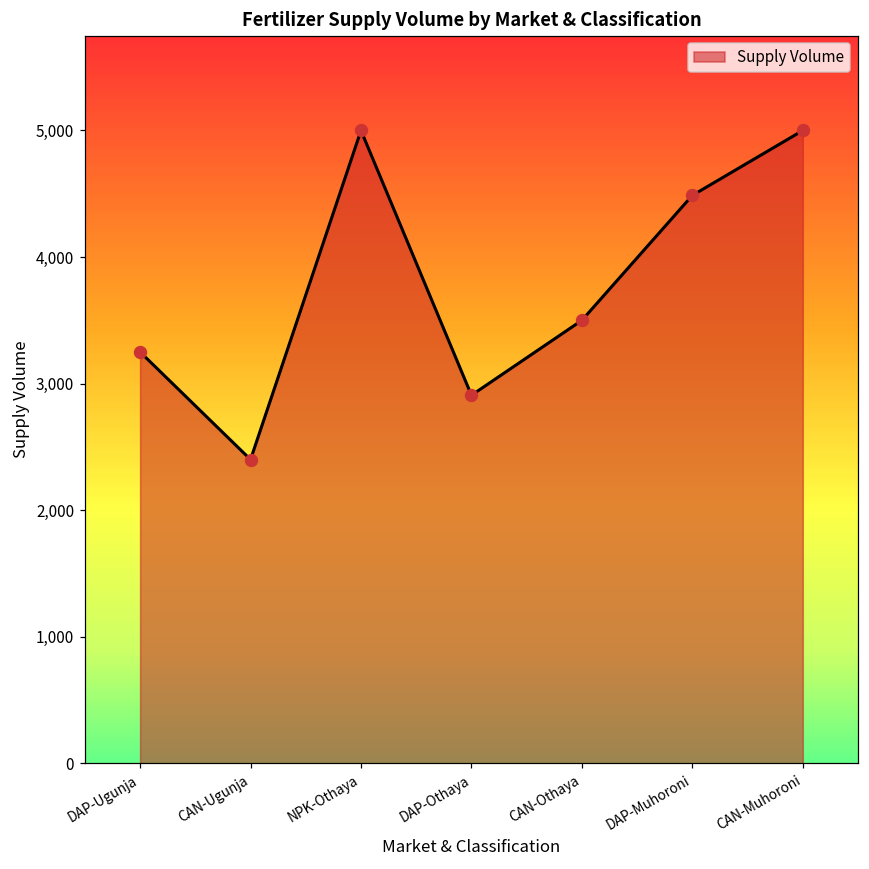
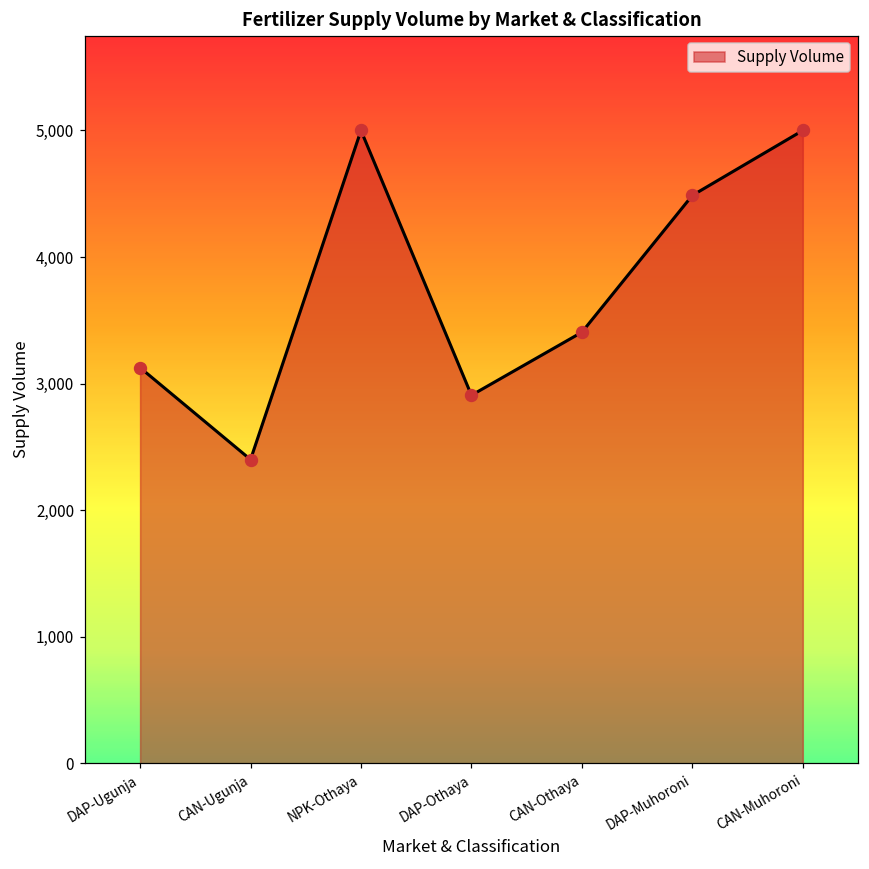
DAP-Ugunja: 3,250 -> 3,130
CAN-Othaya: 3,500 -> 3,410
